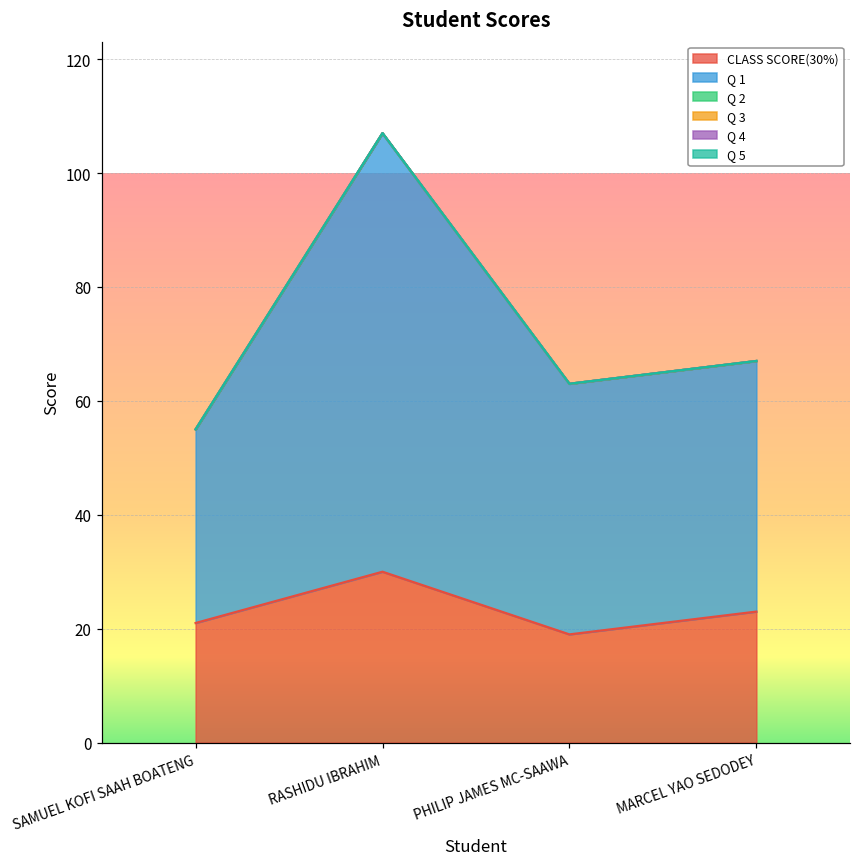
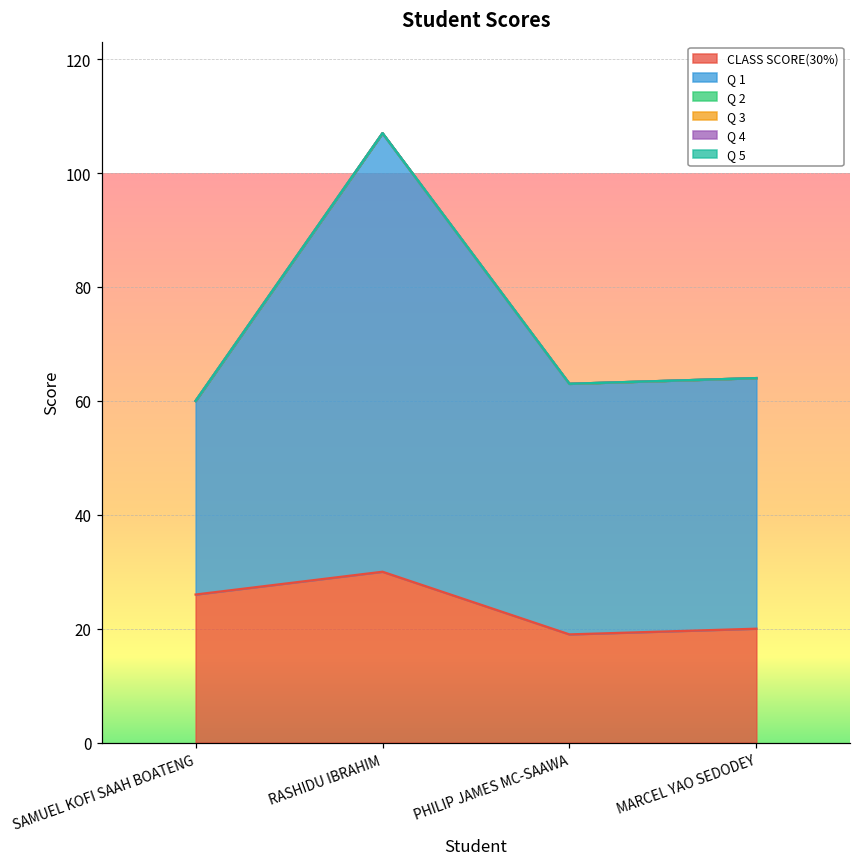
CLASS SCORE(30%), SAMUEL KOFI SAAH BOATENG: 21 -> 26
CLASS SCORE(30%), MARCEL YAO SEDODEY: 23 -> 20
